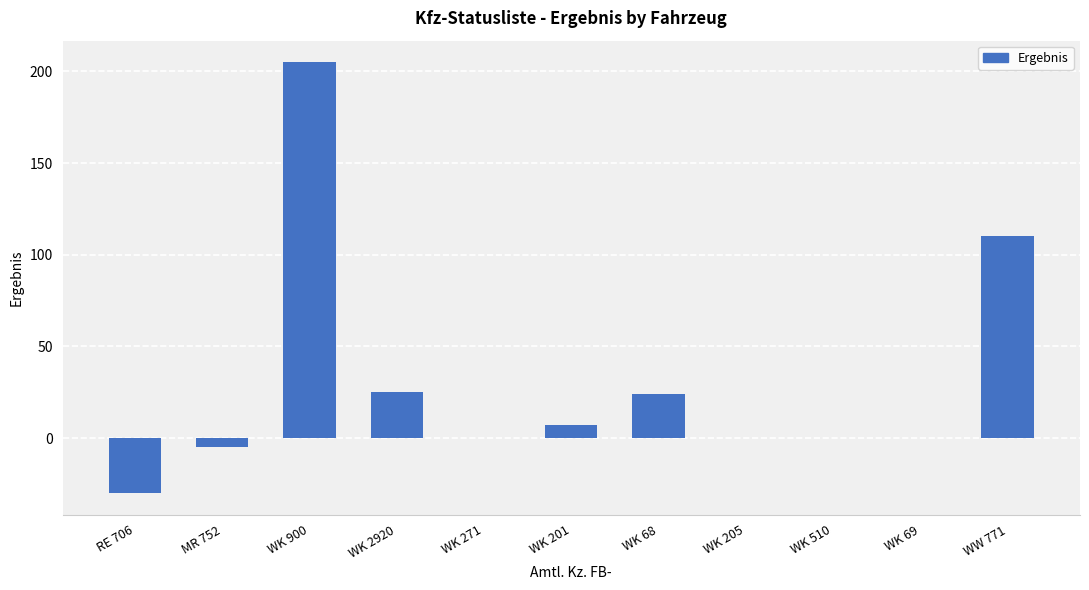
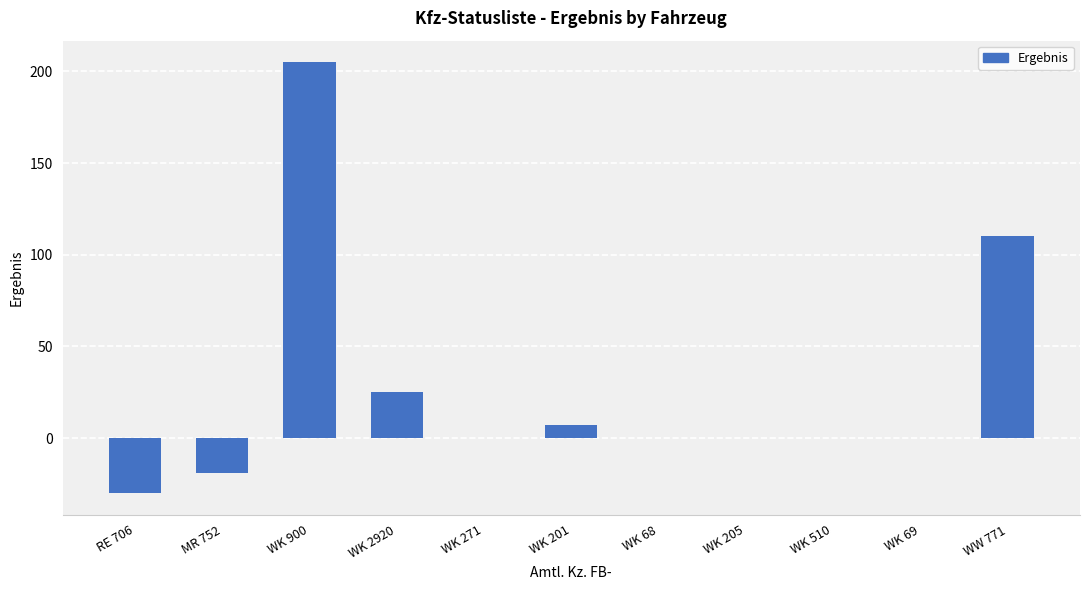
MR 752: -5 -> -19
WK 68: 24 -> 0
